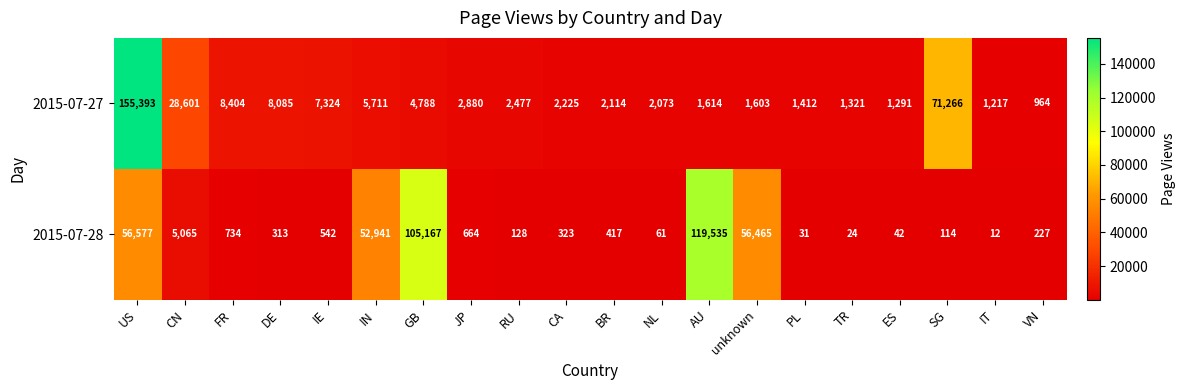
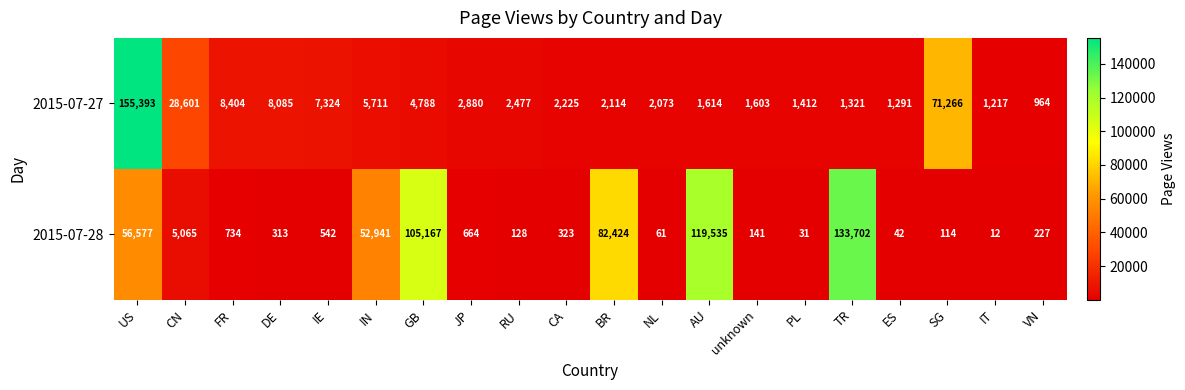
2015-07-28, BR: 417 -> 82,424
2015-07-28, unknown: 56,465 -> 141
2015-07-28, TR: 24 -> 133,702
